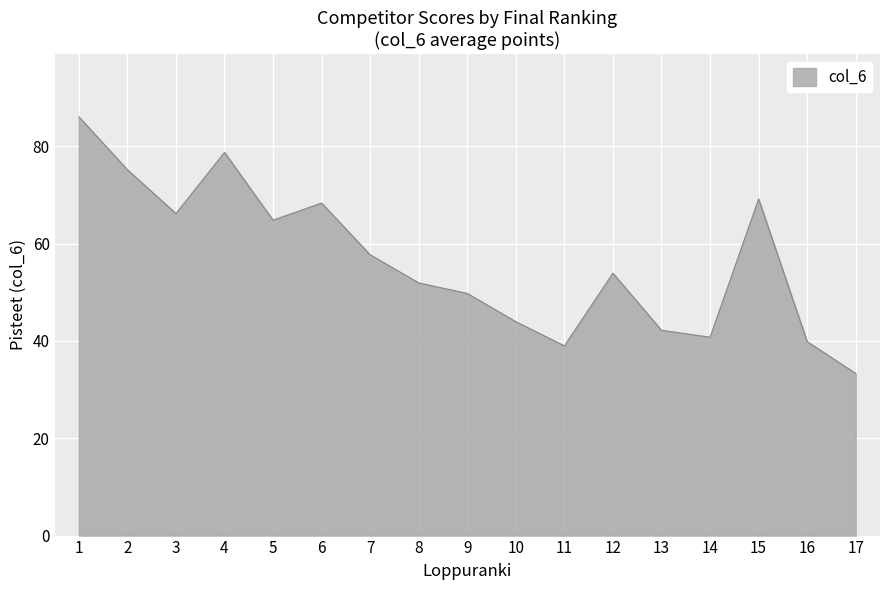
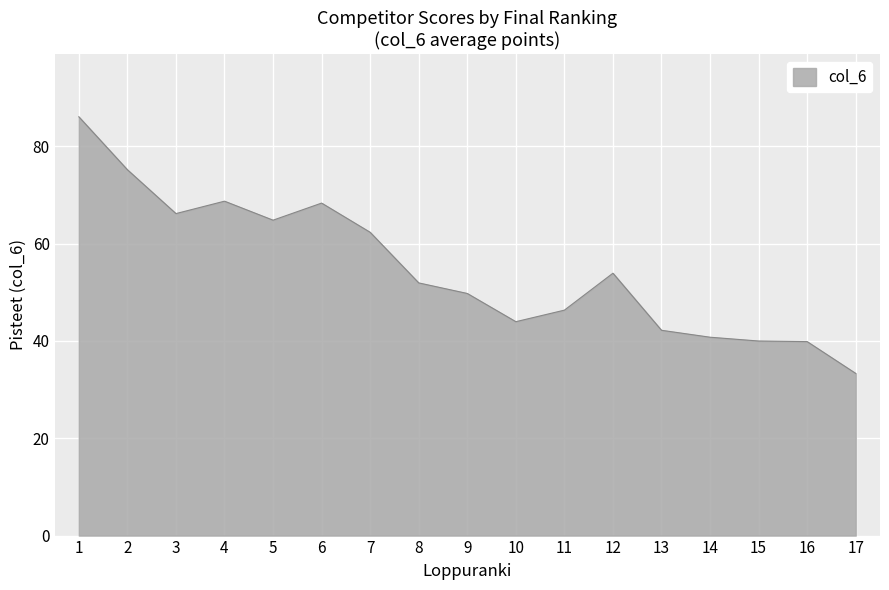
4: 79 -> 69
7: 58 -> 62
11: 39 -> 46
15: 69 -> 40
